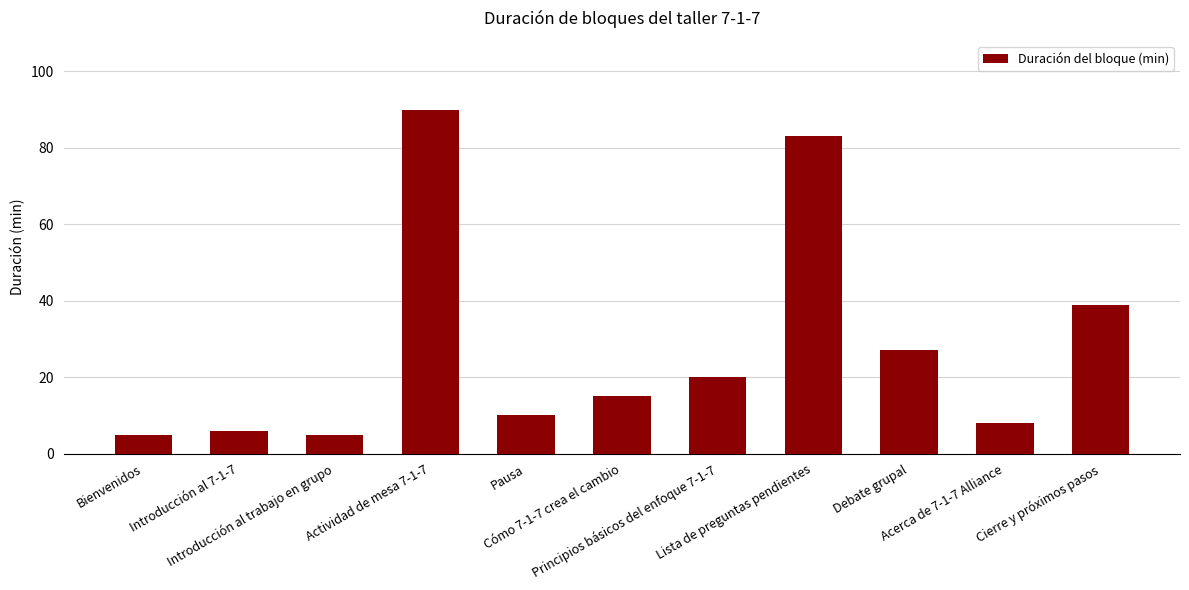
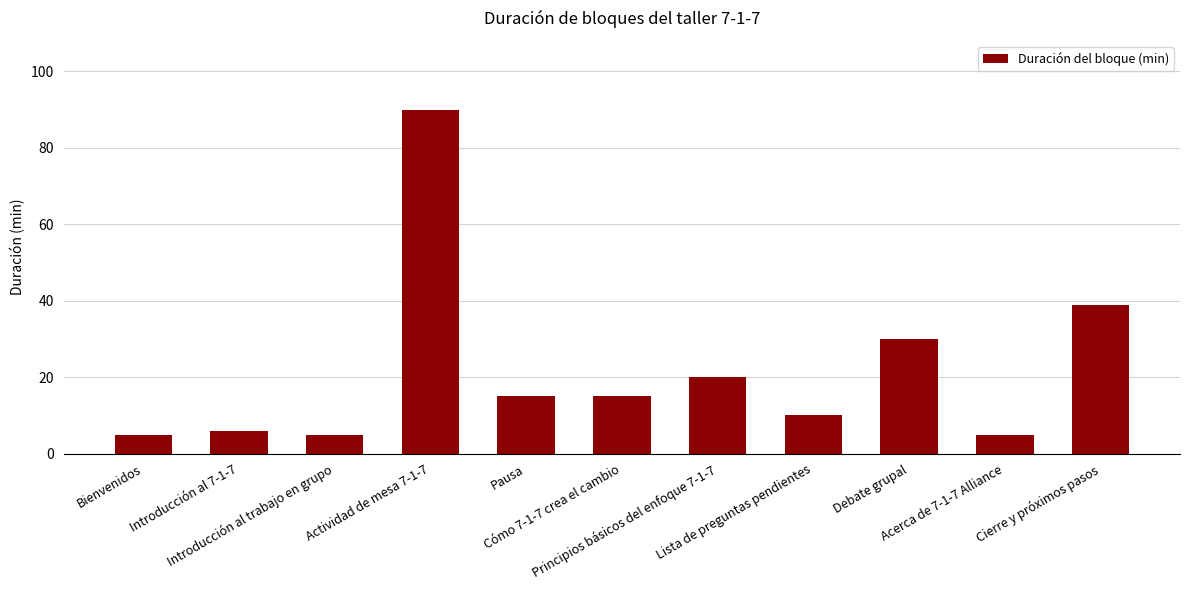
Pausa: 10 -> 15
Lista de preguntas pendientes: 83 -> 10
Debate grupal: 27 -> 30
Acerca de 7-1-7 Alliance: 8 -> 5
